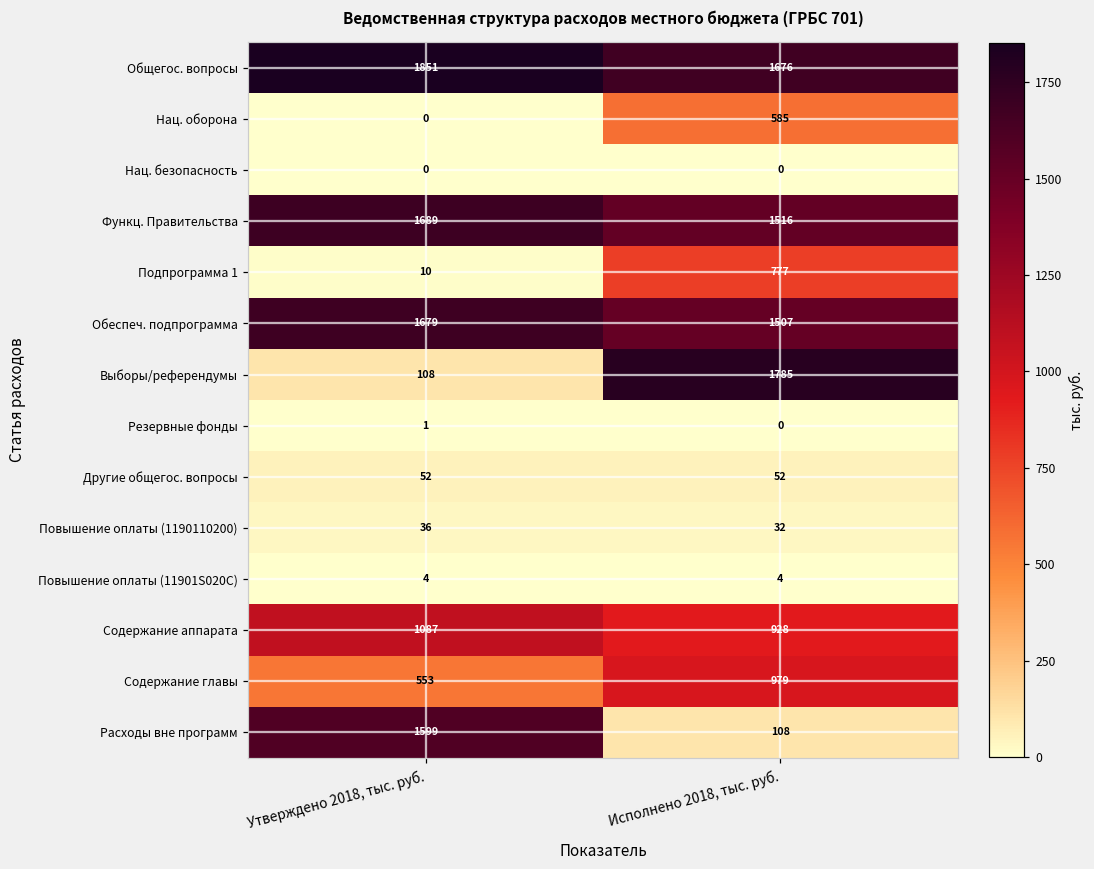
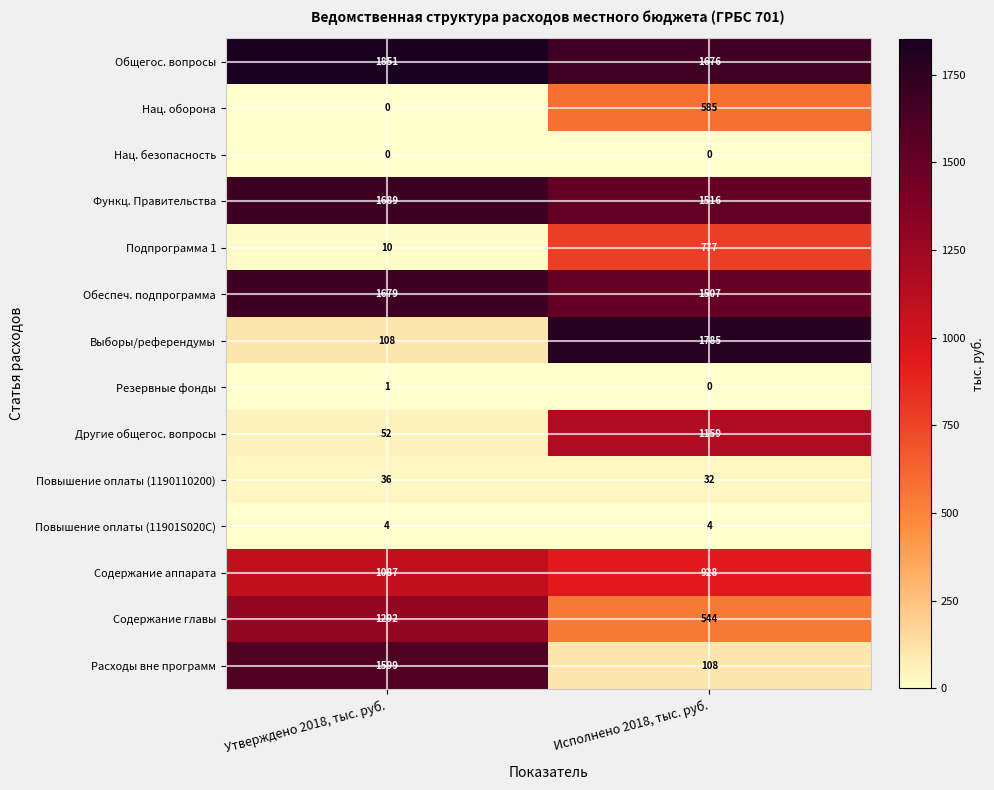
Другие общегос. вопросы, Исполнено 2018, тыс. руб.: 52 -> 1159
Содержание главы, Утверждено 2018, тыс. руб.: 553 -> 1292
Содержание главы, Исполнено 2018, тыс. руб.: 979 -> 544
